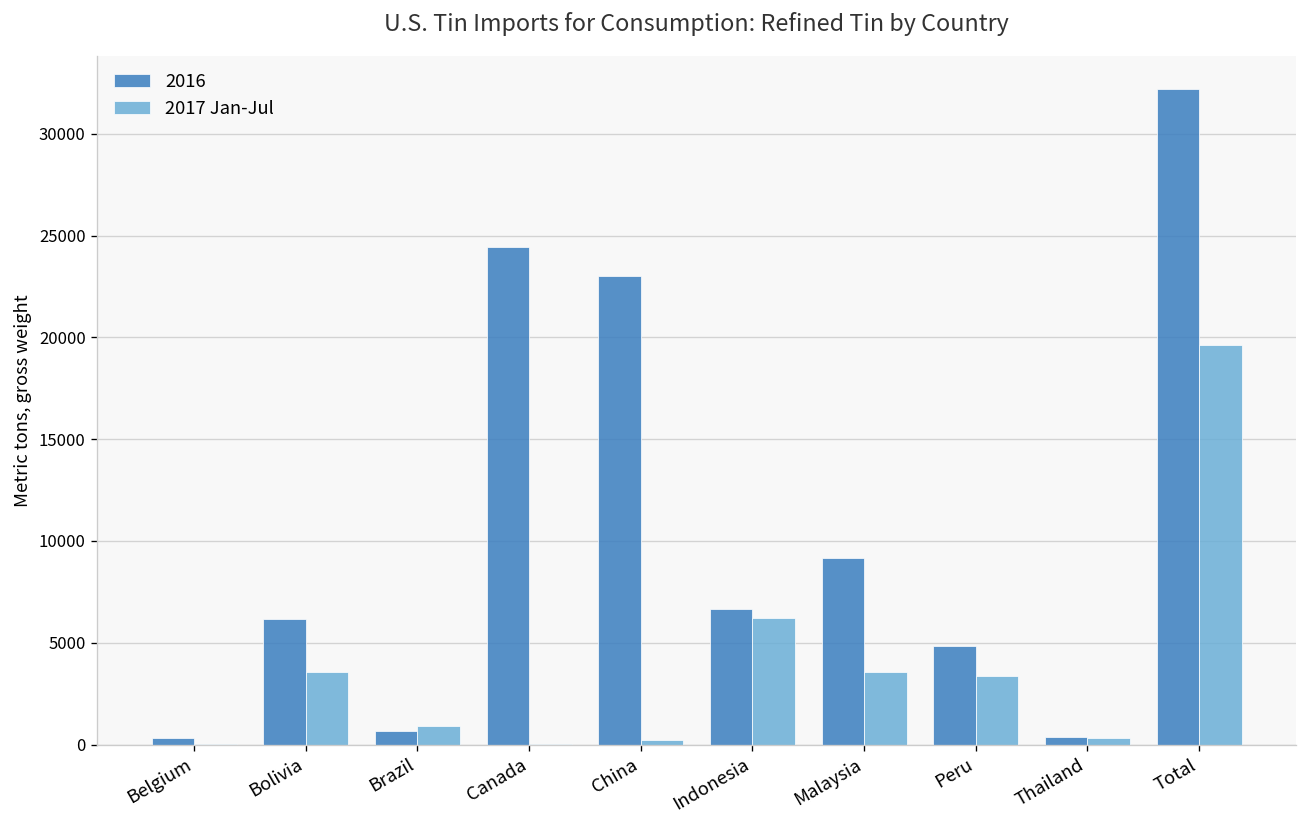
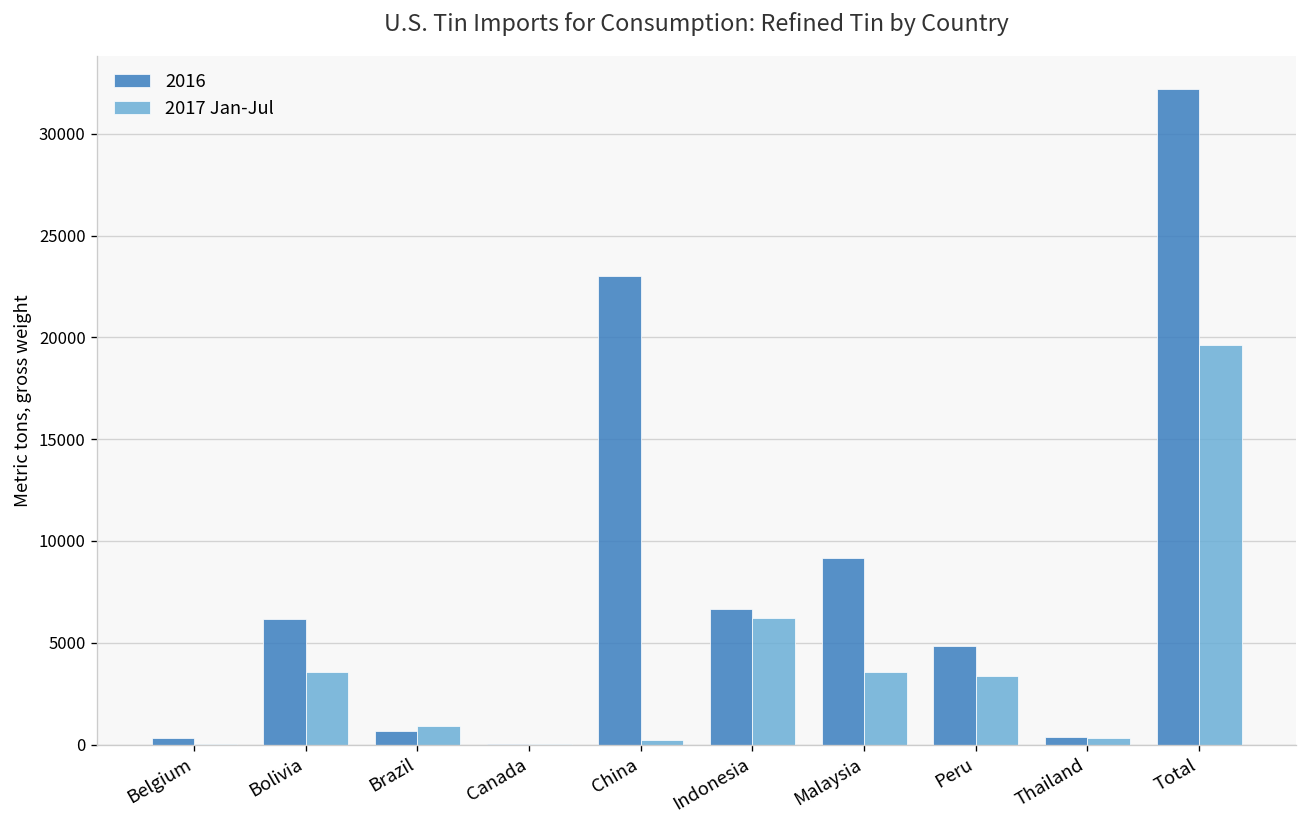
2016, Canada: 24400 -> 0
